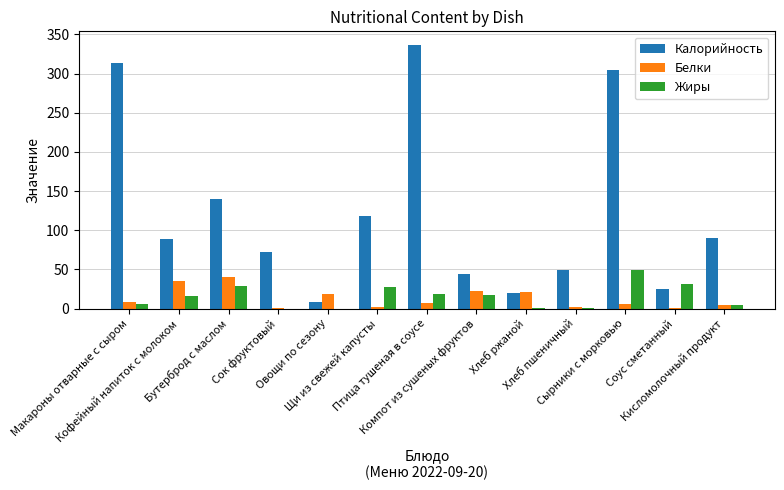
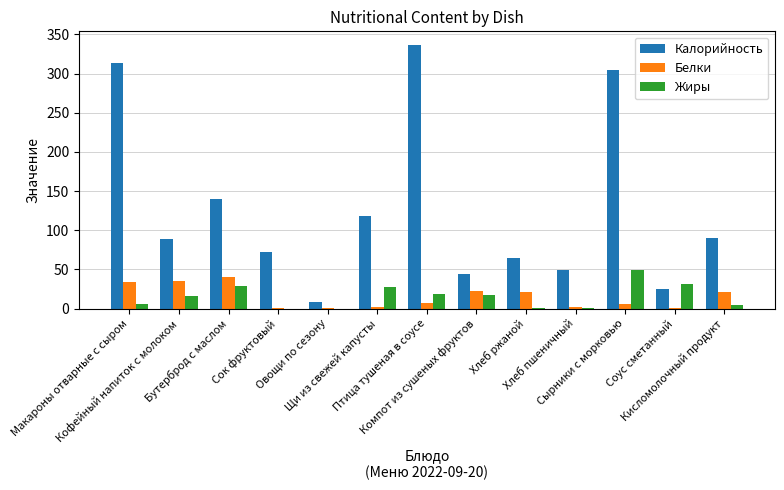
Белки, Макароны отварные с сыром: 10 -> 30
Белки, Овощи по сезону: 20 -> 0
Калорийность, Хлеб ржаной: 20 -> 70
Белки, Кисломолочный продукт: 10 -> 20
